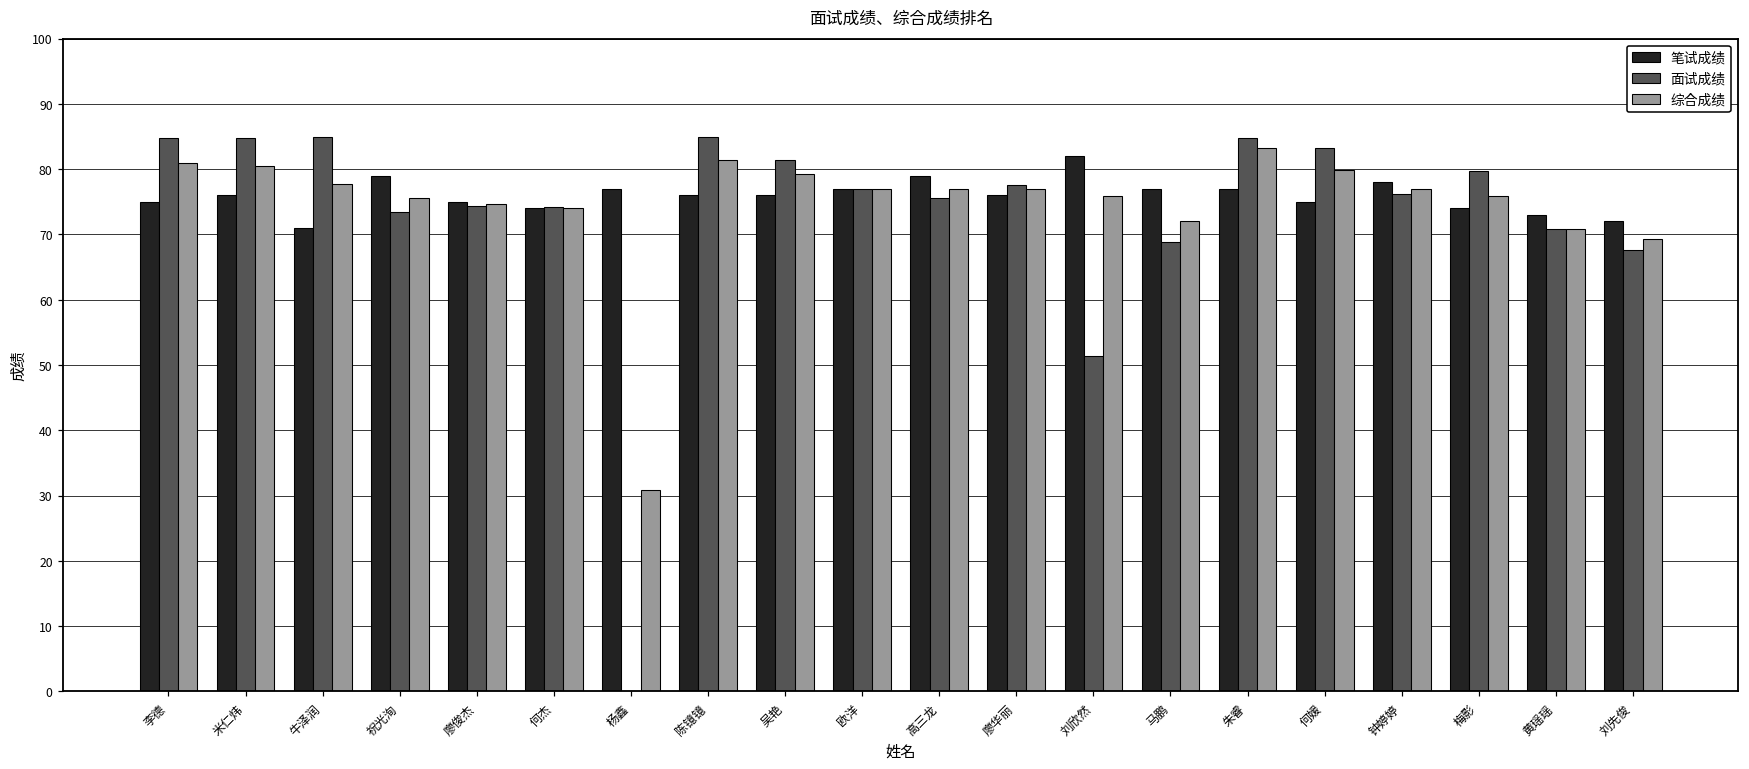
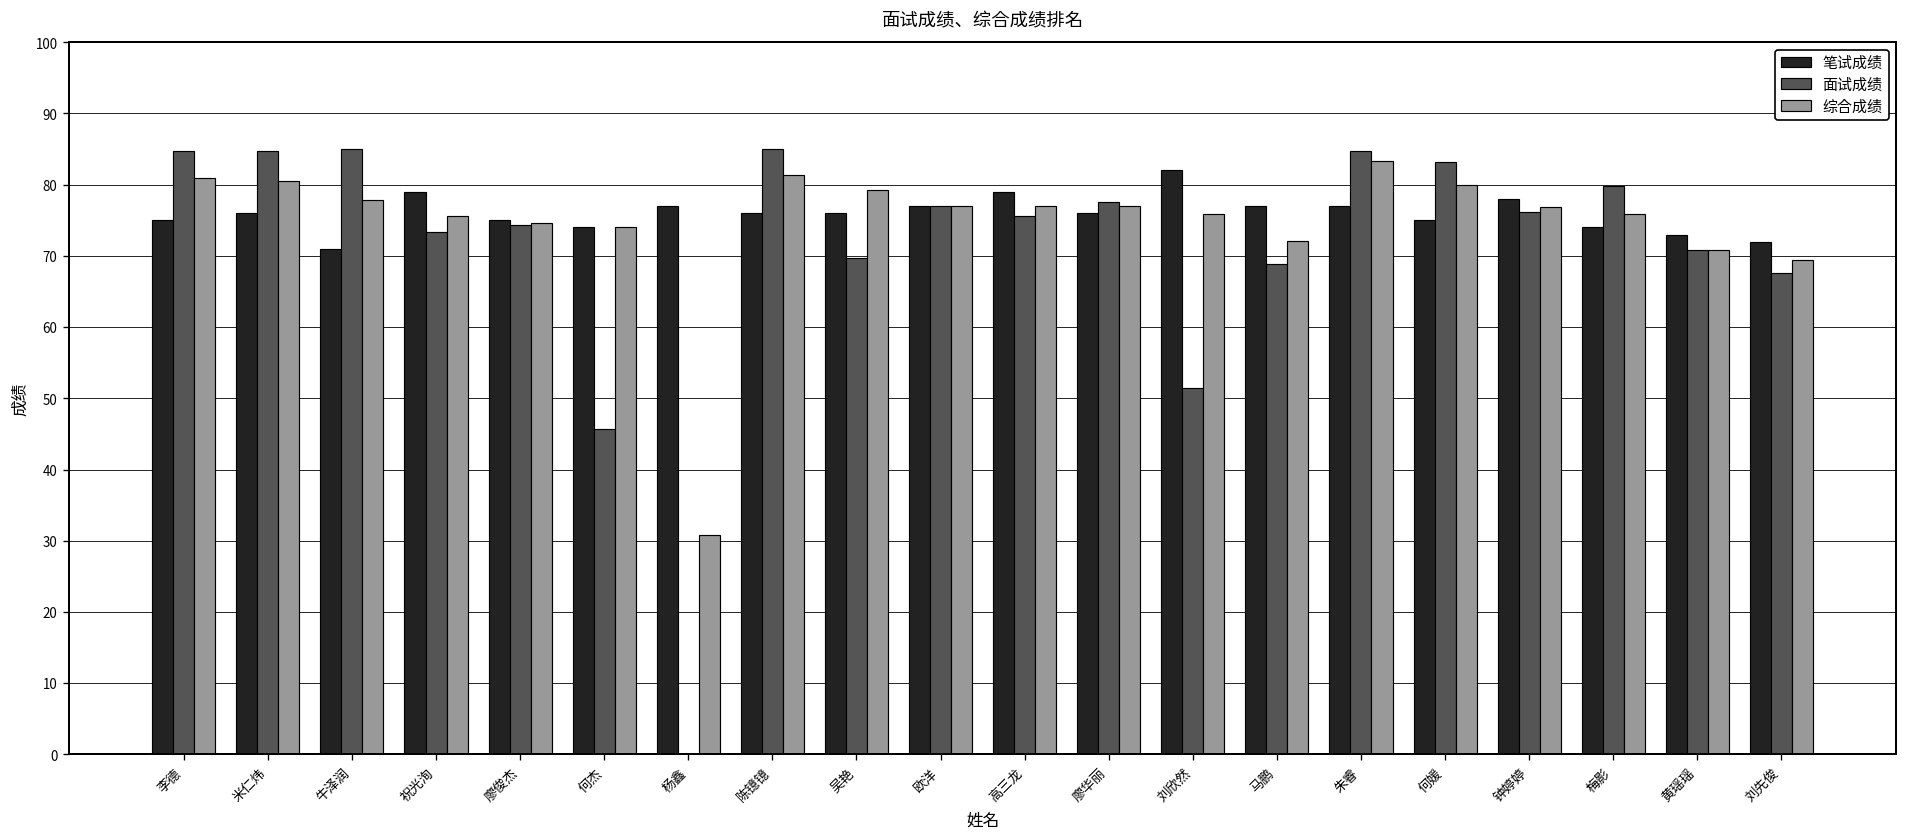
面试成绩, 何杰: 74 -> 46
面试成绩, 吴艳: 81 -> 70
